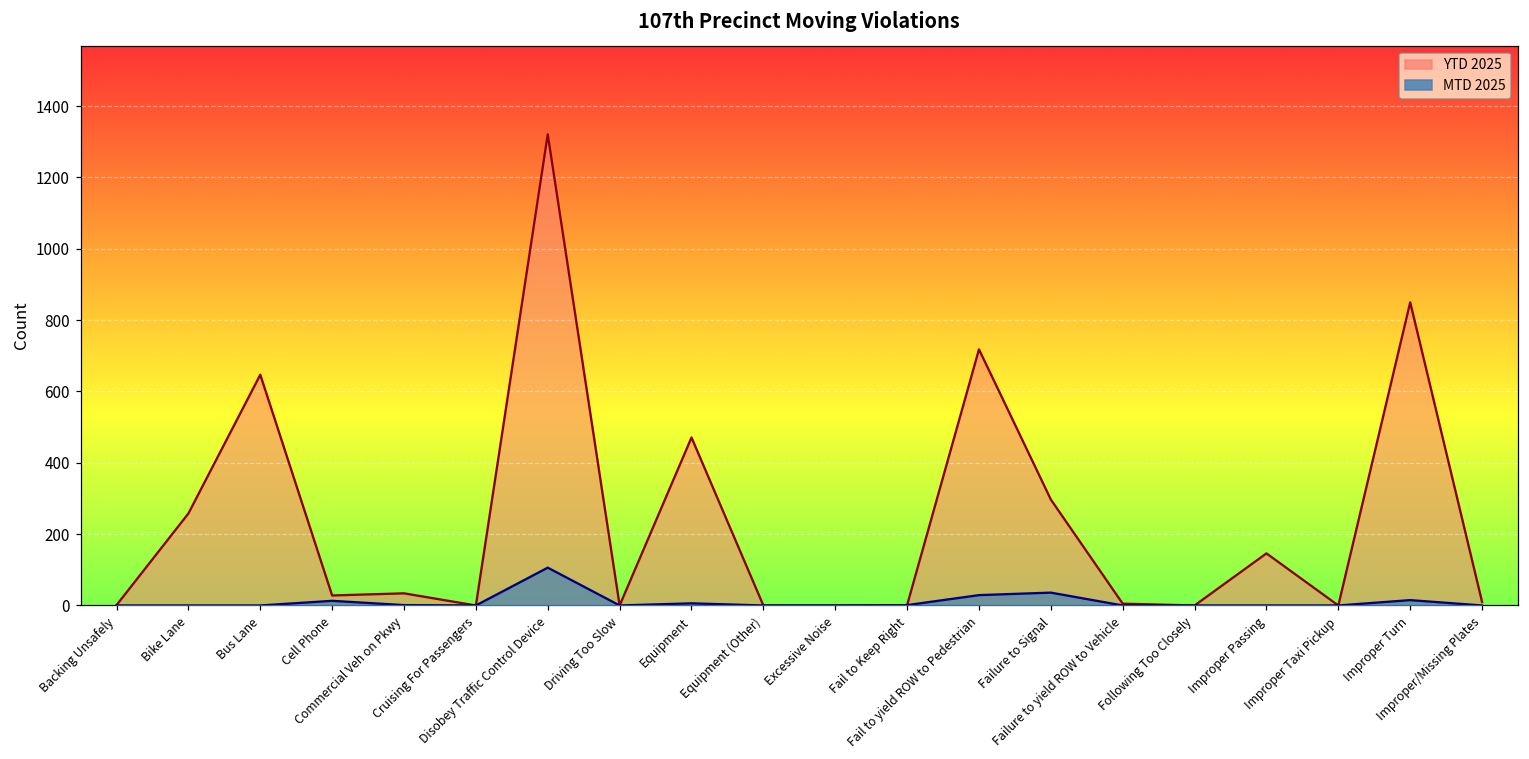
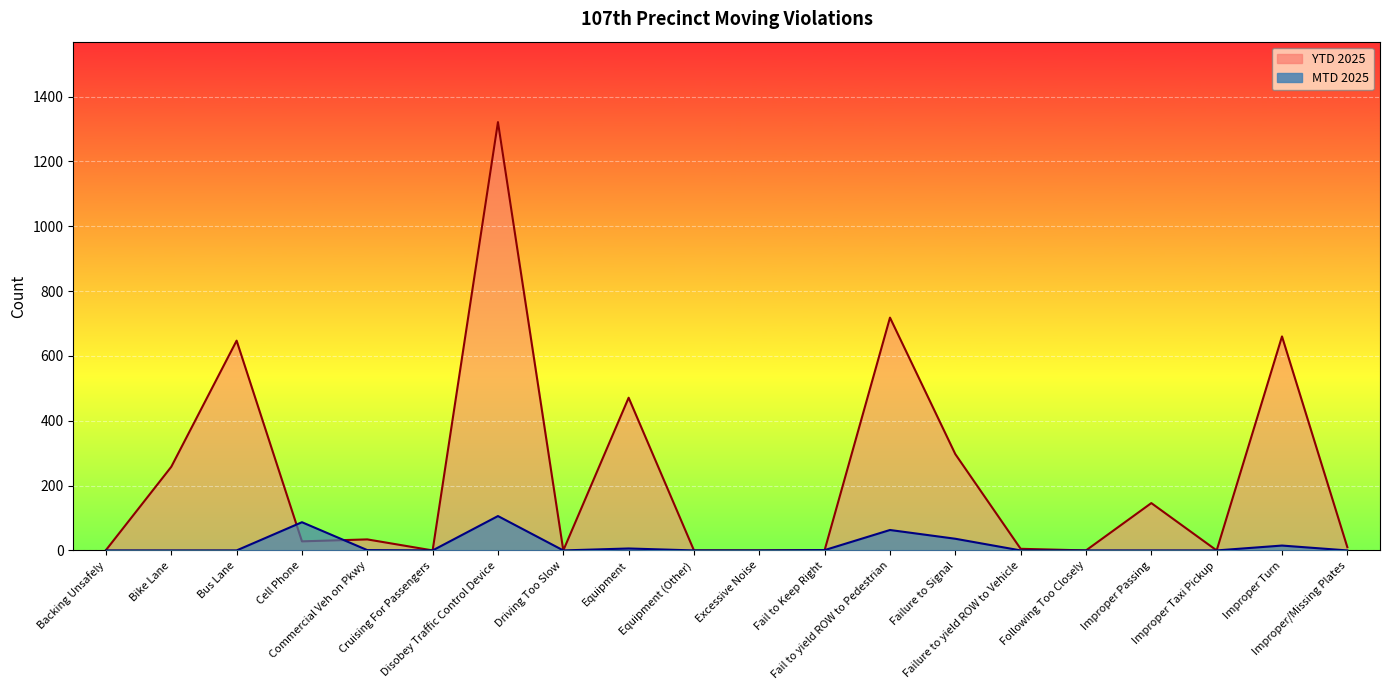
MTD 2025, Cell Phone: 10 -> 90
MTD 2025, Fail to yield ROW to Pedestrian: 30 -> 60
YTD 2025, Improper Turn: 850 -> 660
